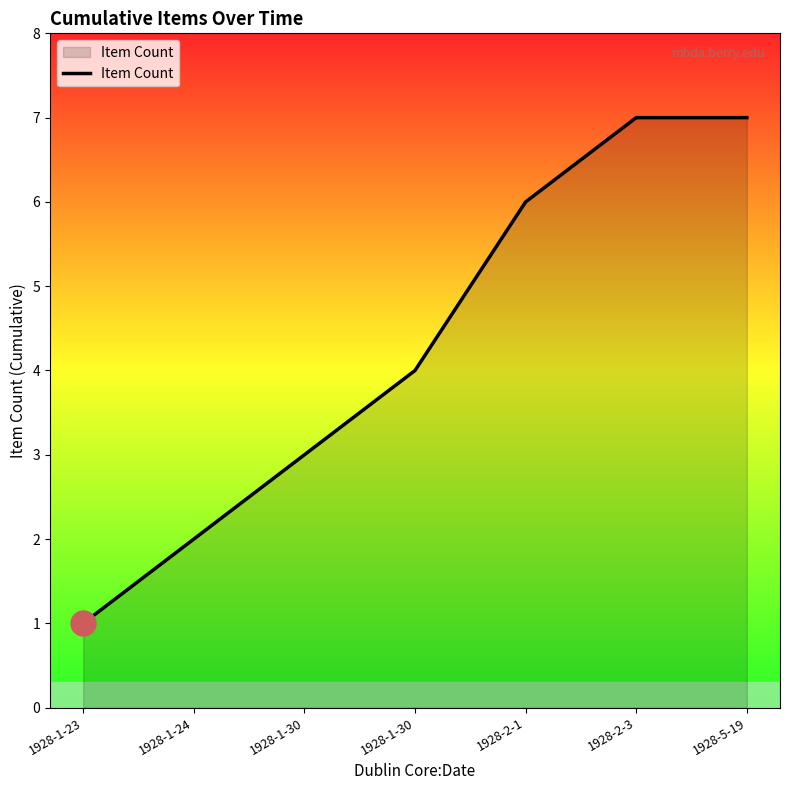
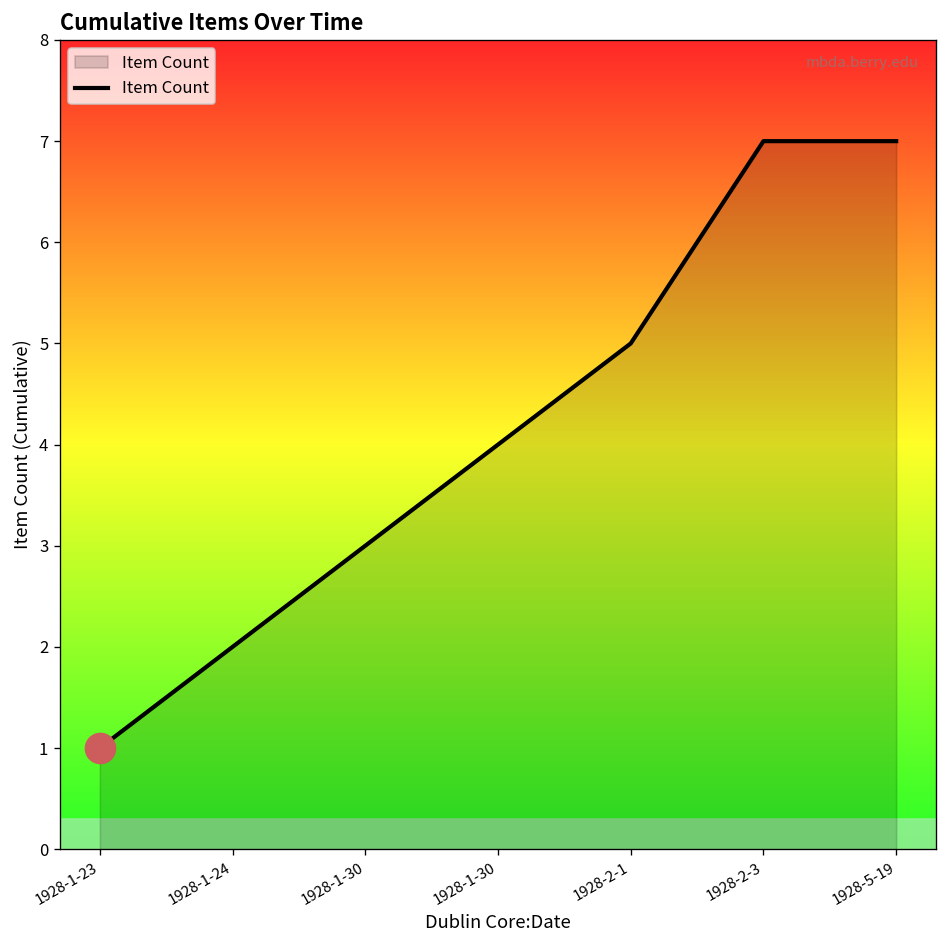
Item Count, 1928-2-1: 6 -> 5
